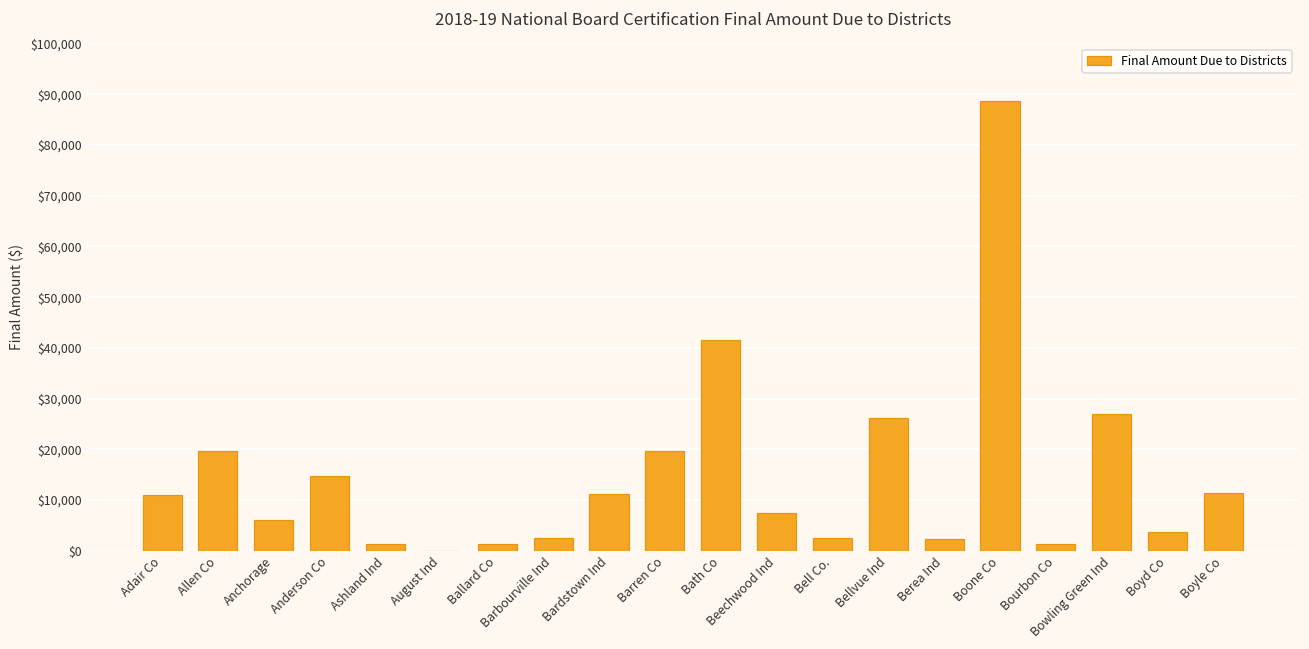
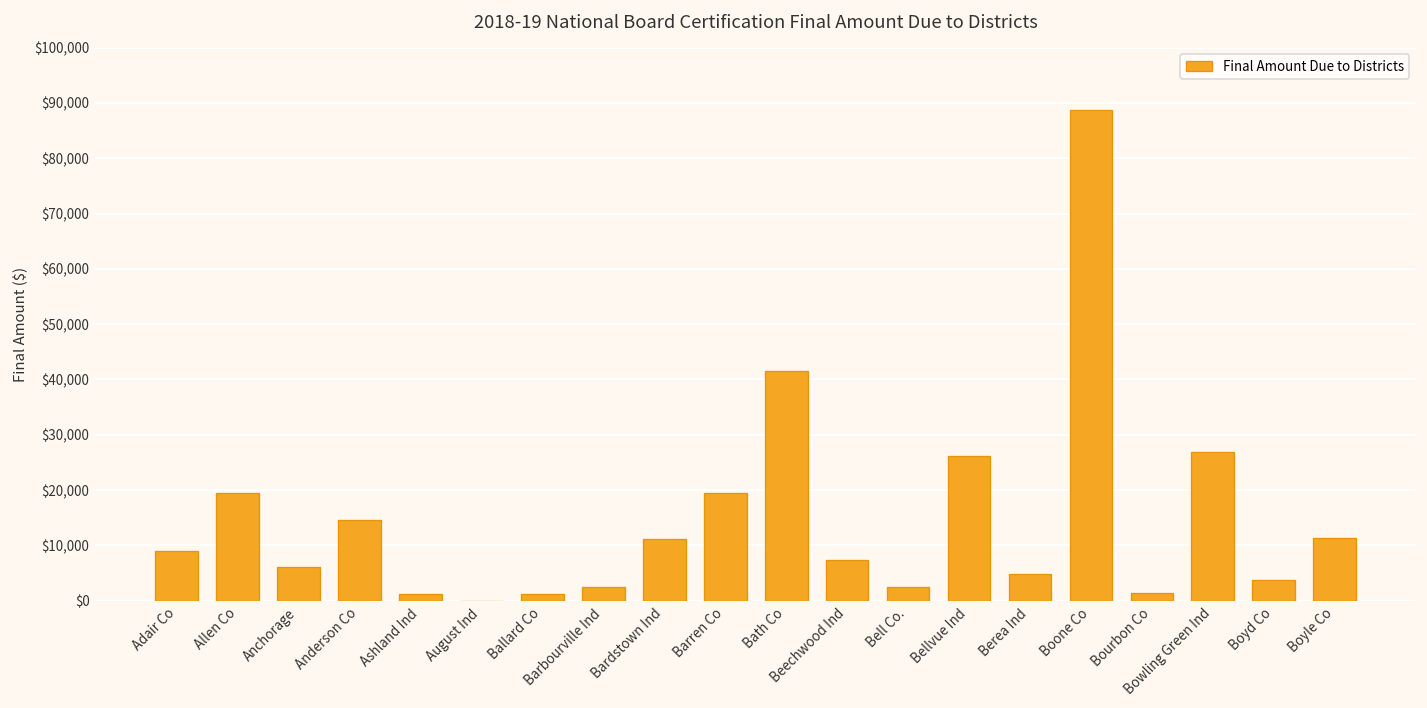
Adair Co: $11,000 -> $9,000
Berea Ind: $2,000 -> $5,000
